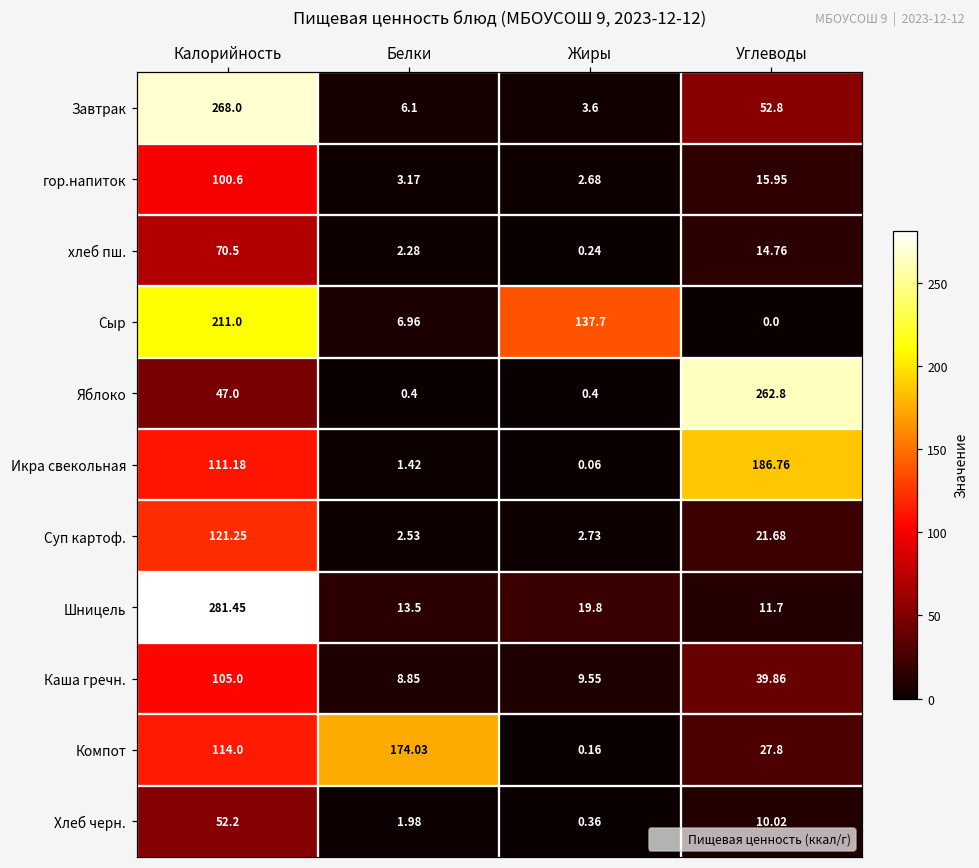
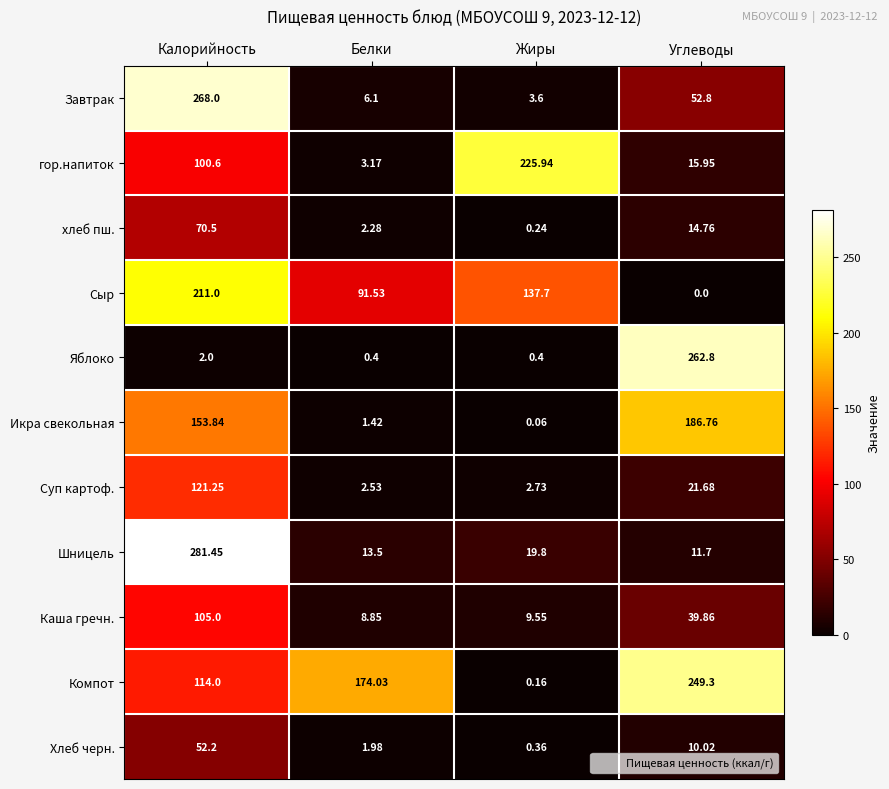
гор.напиток, Жиры: 2.68 -> 225.94
Сыр, Белки: 6.96 -> 91.53
Яблоко, Калорийность: 47.0 -> 2.0
Икра свекольная, Калорийность: 111.18 -> 153.84
Компот, Углеводы: 27.8 -> 249.3
